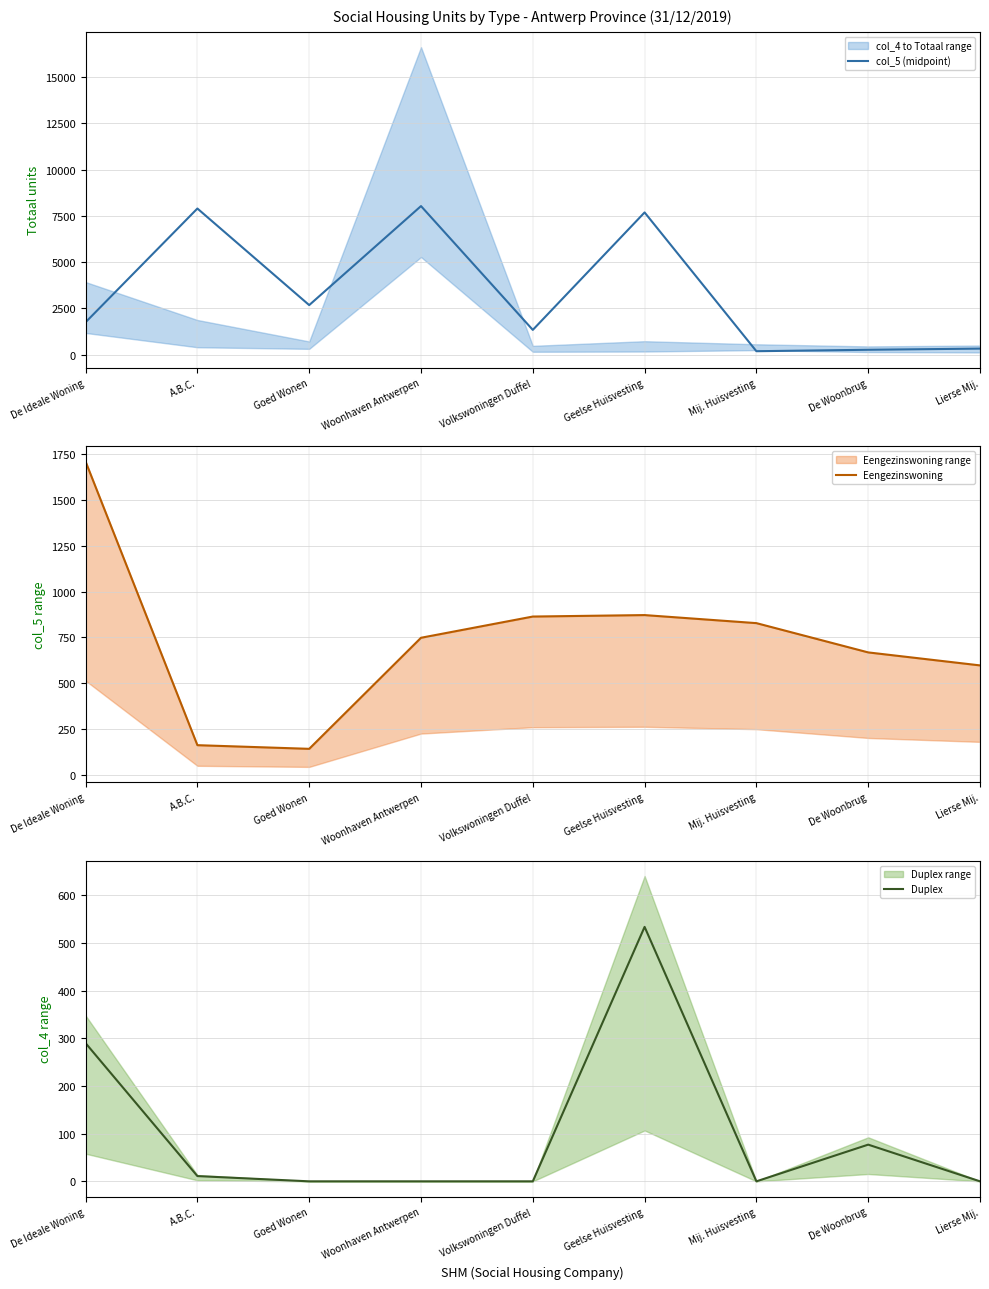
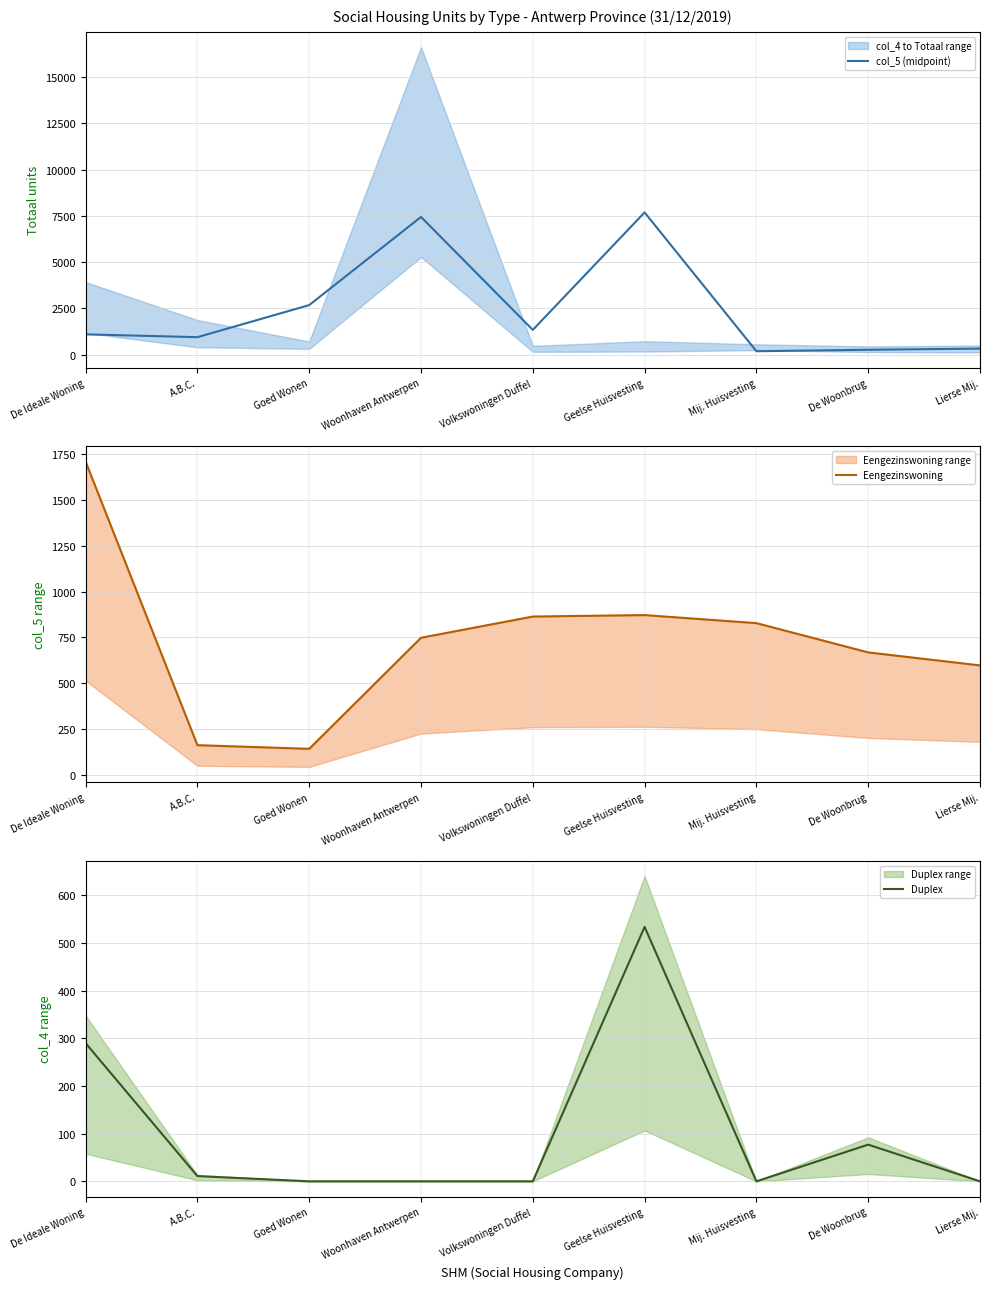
Social Housing Units by Type - Antwerp Province (31/12/2019), col_5 (midpoint), De Ideale Woning: 1800 -> 1100
Social Housing Units by Type - Antwerp Province (31/12/2019), col_5 (midpoint), A.B.C.: 7900 -> 900
Social Housing Units by Type - Antwerp Province (31/12/2019), col_5 (midpoint), Woonhaven Antwerpen: 8000 -> 7400
